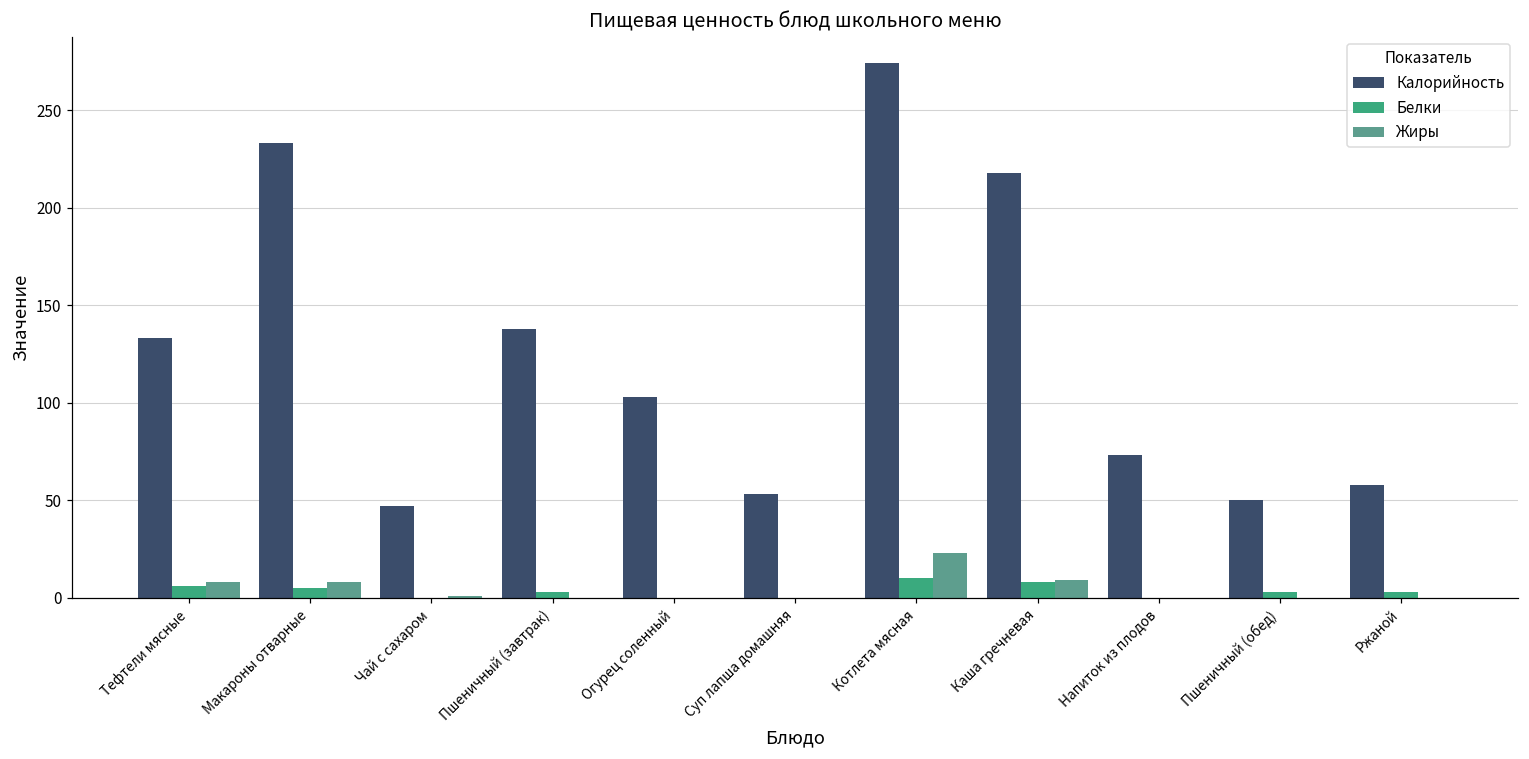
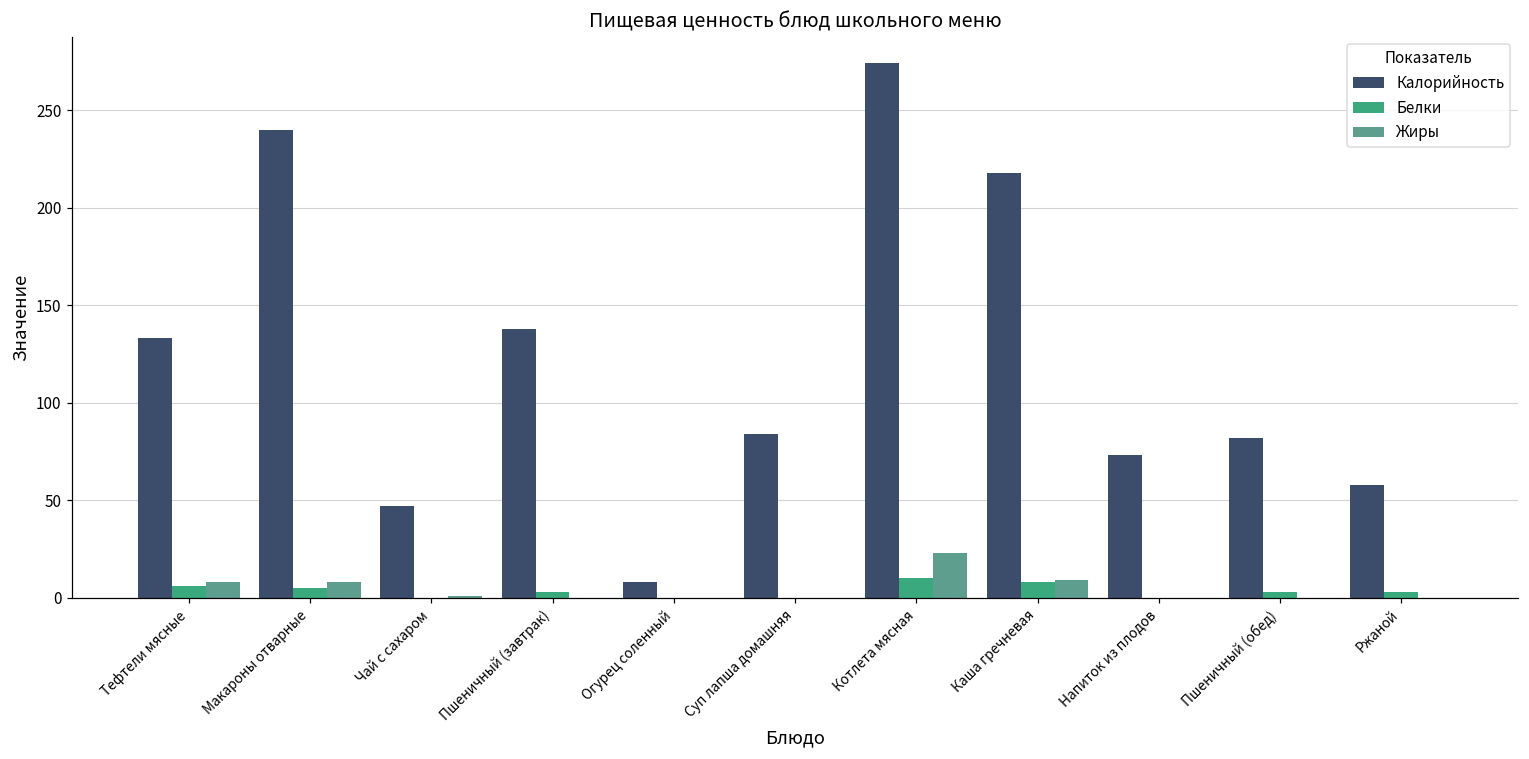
Калорийность, Макароны отварные: 233 -> 240
Калорийность, Огурец соленный: 103 -> 8
Калорийность, Суп лапша домашняя: 53 -> 84
Калорийность, Пшеничный (обед): 50 -> 82
